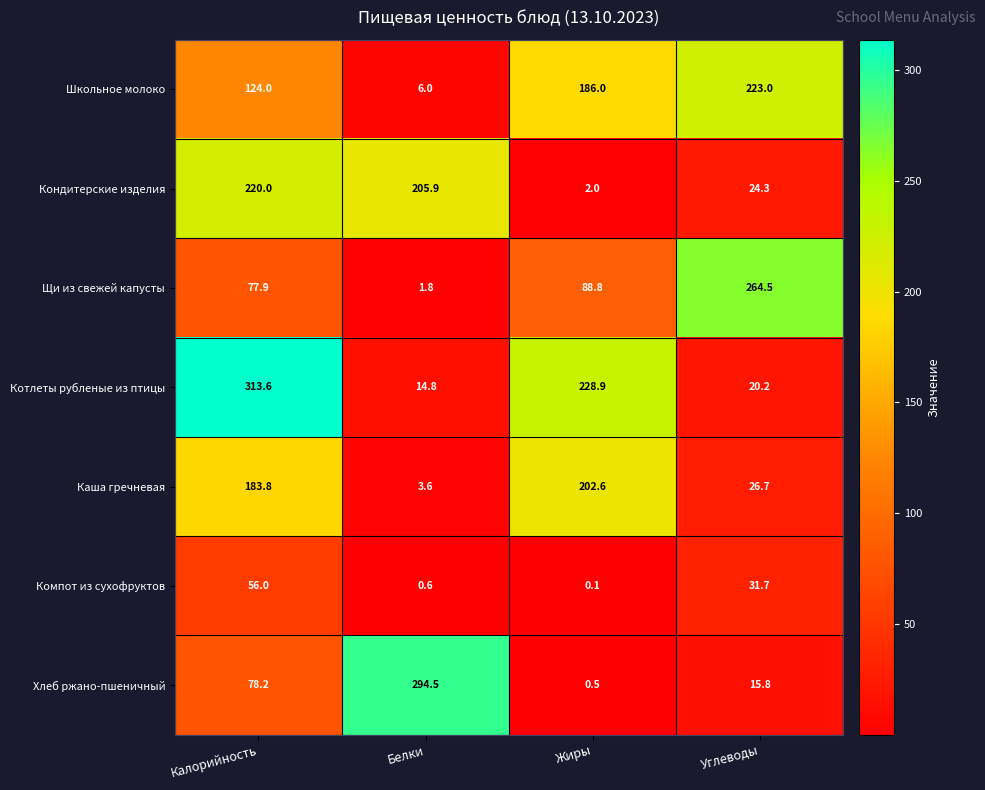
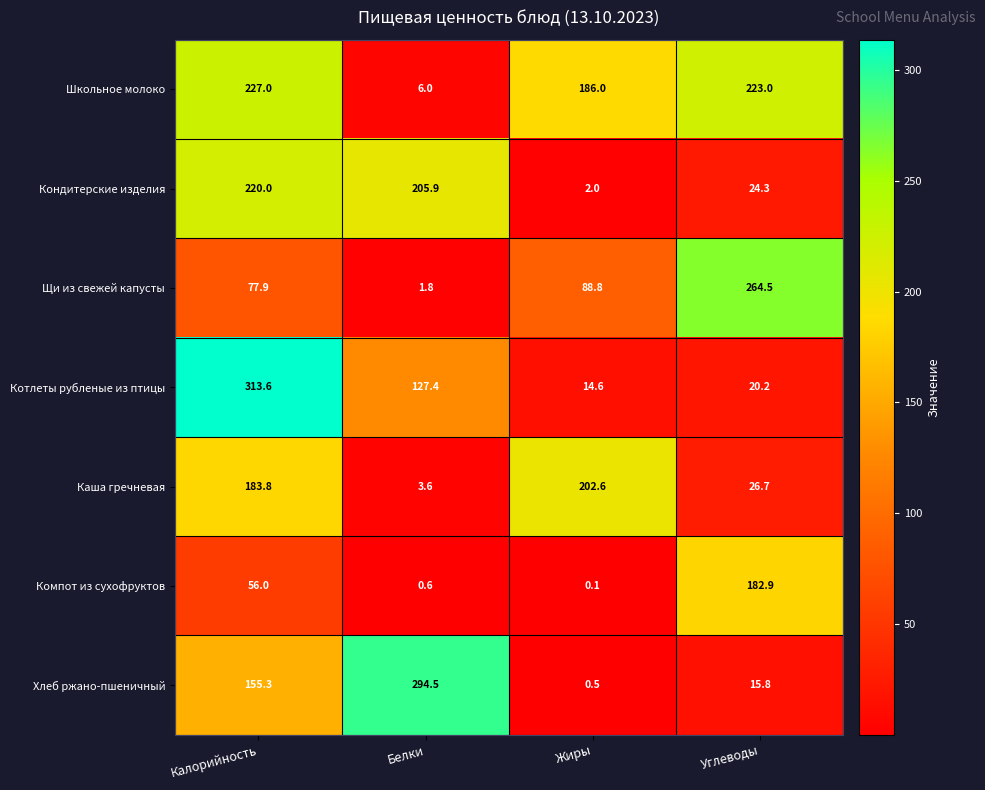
Школьное молоко, Калорийность: 124.0 -> 227.0
Котлеты рубленые из птицы, Белки: 14.8 -> 127.4
Котлеты рубленые из птицы, Жиры: 228.9 -> 14.6
Компот из сухофруктов, Углеводы: 31.7 -> 182.9
Хлеб ржано-пшеничный, Калорийность: 78.2 -> 155.3
